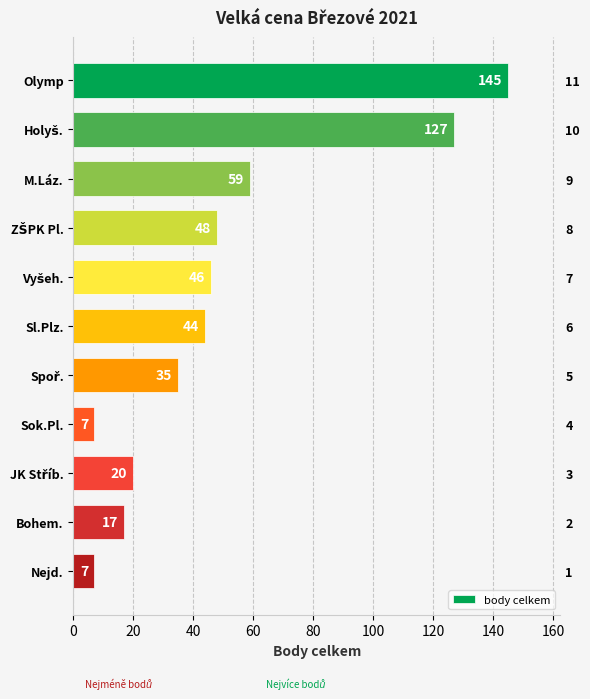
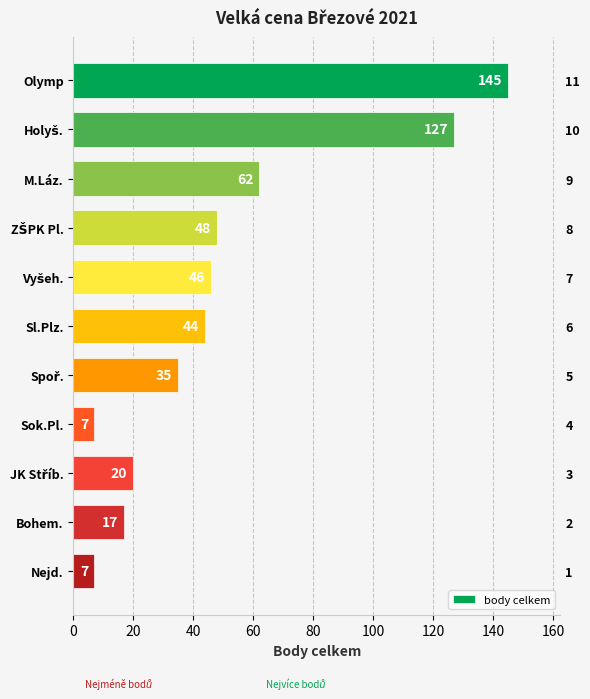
M.Láz.: 59 -> 62
